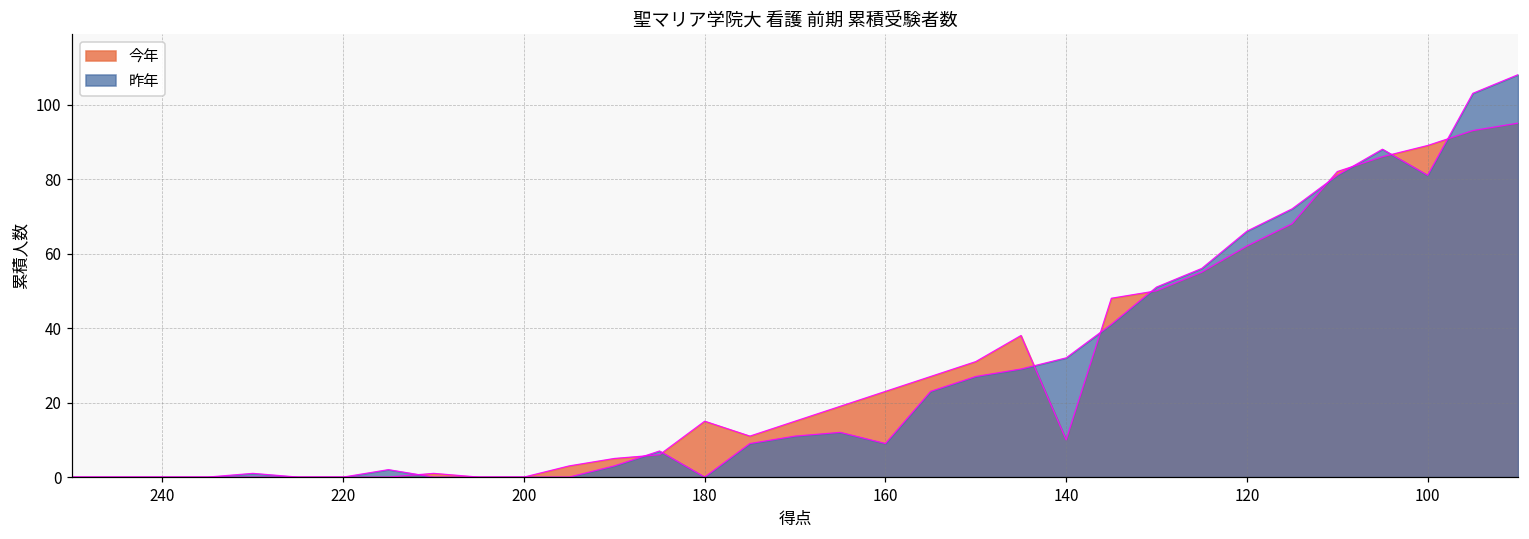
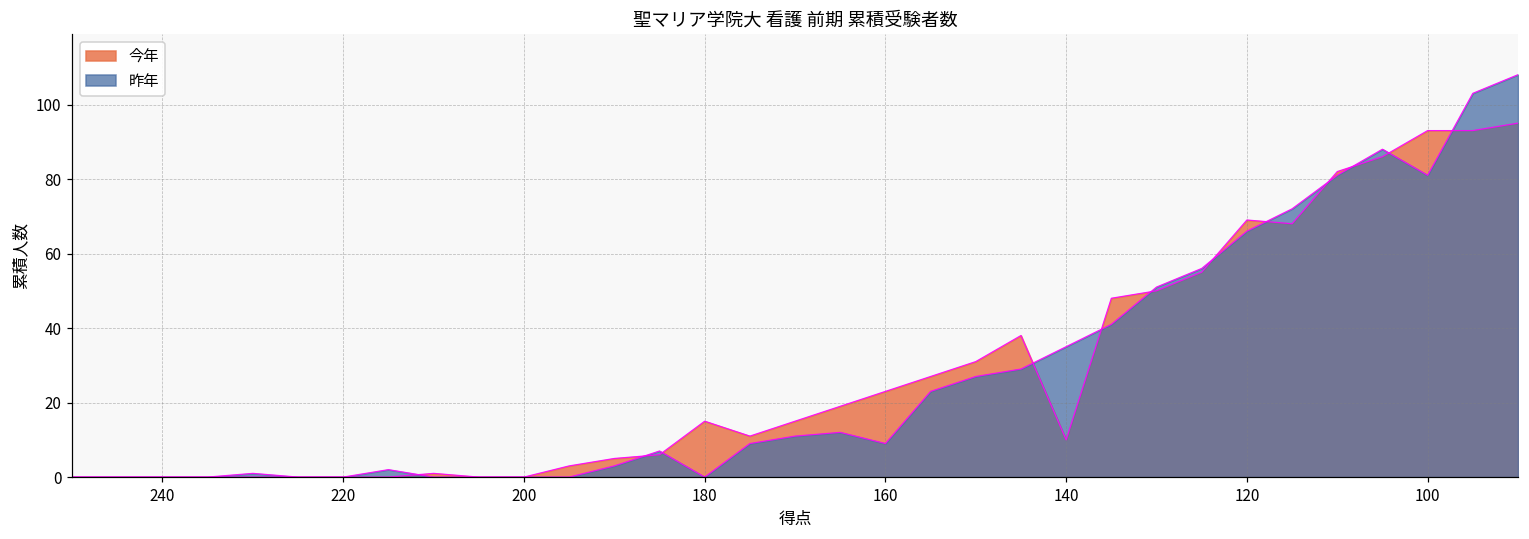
昨年, 140: 32 -> 35
今年, 120: 62 -> 69
今年, 100: 89 -> 93
